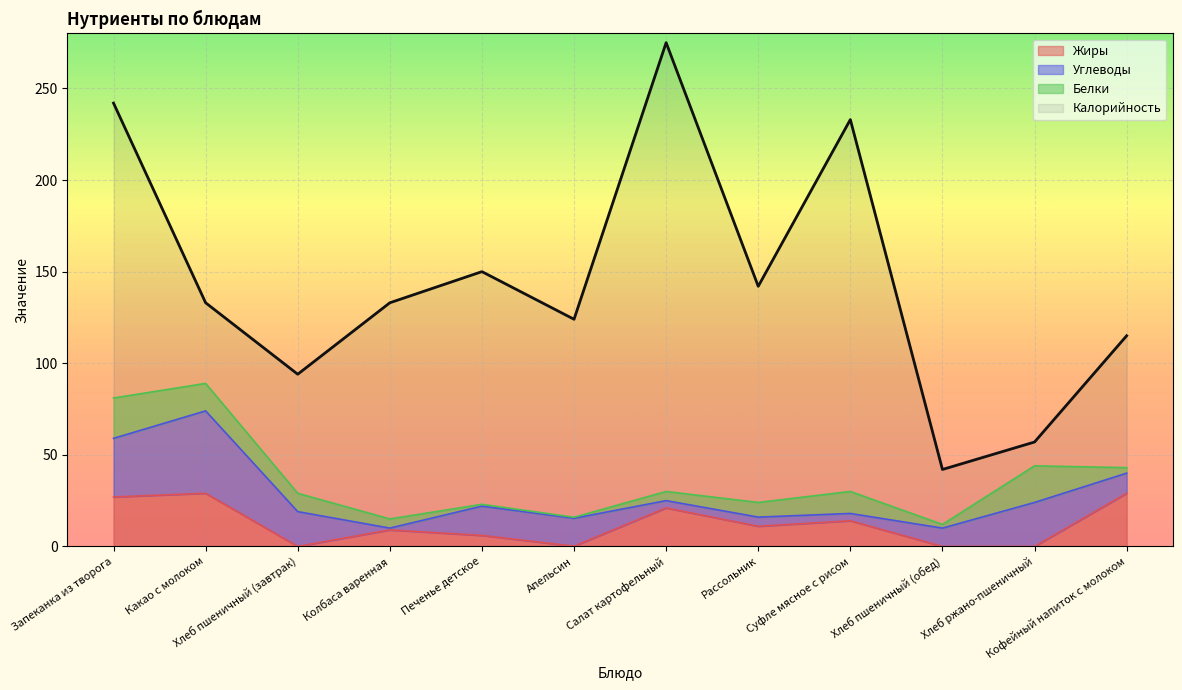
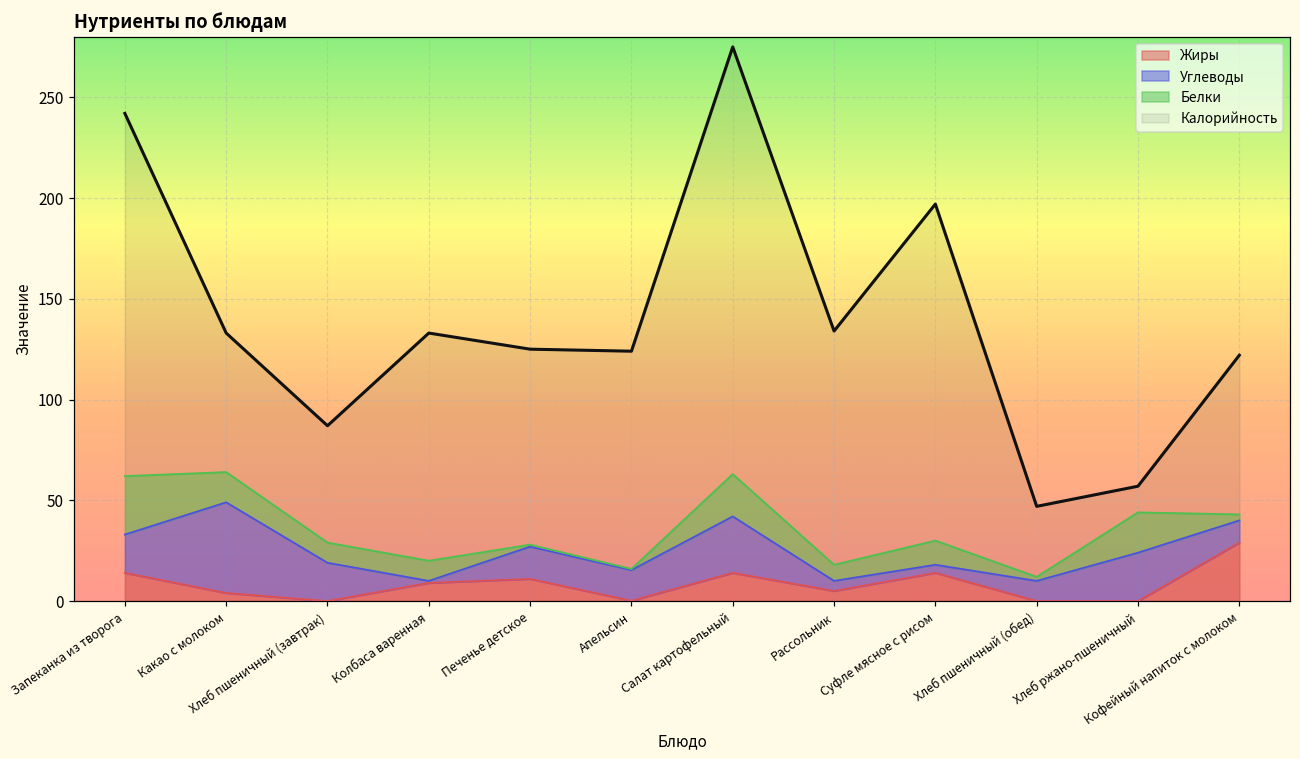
Жиры, Запеканка из творога: 27 -> 14
Углеводы, Запеканка из творога: 32 -> 19
Белки, Запеканка из творога: 22 -> 29
Жиры, Какао с молоком: 29 -> 4
Калорийность, Хлеб пшеничный (завтрак): 94 -> 87
Белки, Колбаса варенная: 5 -> 10
Жиры, Печенье детское: 6 -> 11
Калорийность, Печенье детское: 150 -> 125
Жиры, Салат картофельный: 21 -> 14
Углеводы, Салат картофельный: 4 -> 28
Белки, Салат картофельный: 5 -> 21
Жиры, Рассольник: 11 -> 5
Калорийность, Рассольник: 142 -> 134
Калорийность, Суфле мясное с рисом: 233 -> 197
Калорийность, Хлеб пшеничный (обед): 42 -> 47
Калорийность, Кофейный напиток с молоком: 115 -> 122
